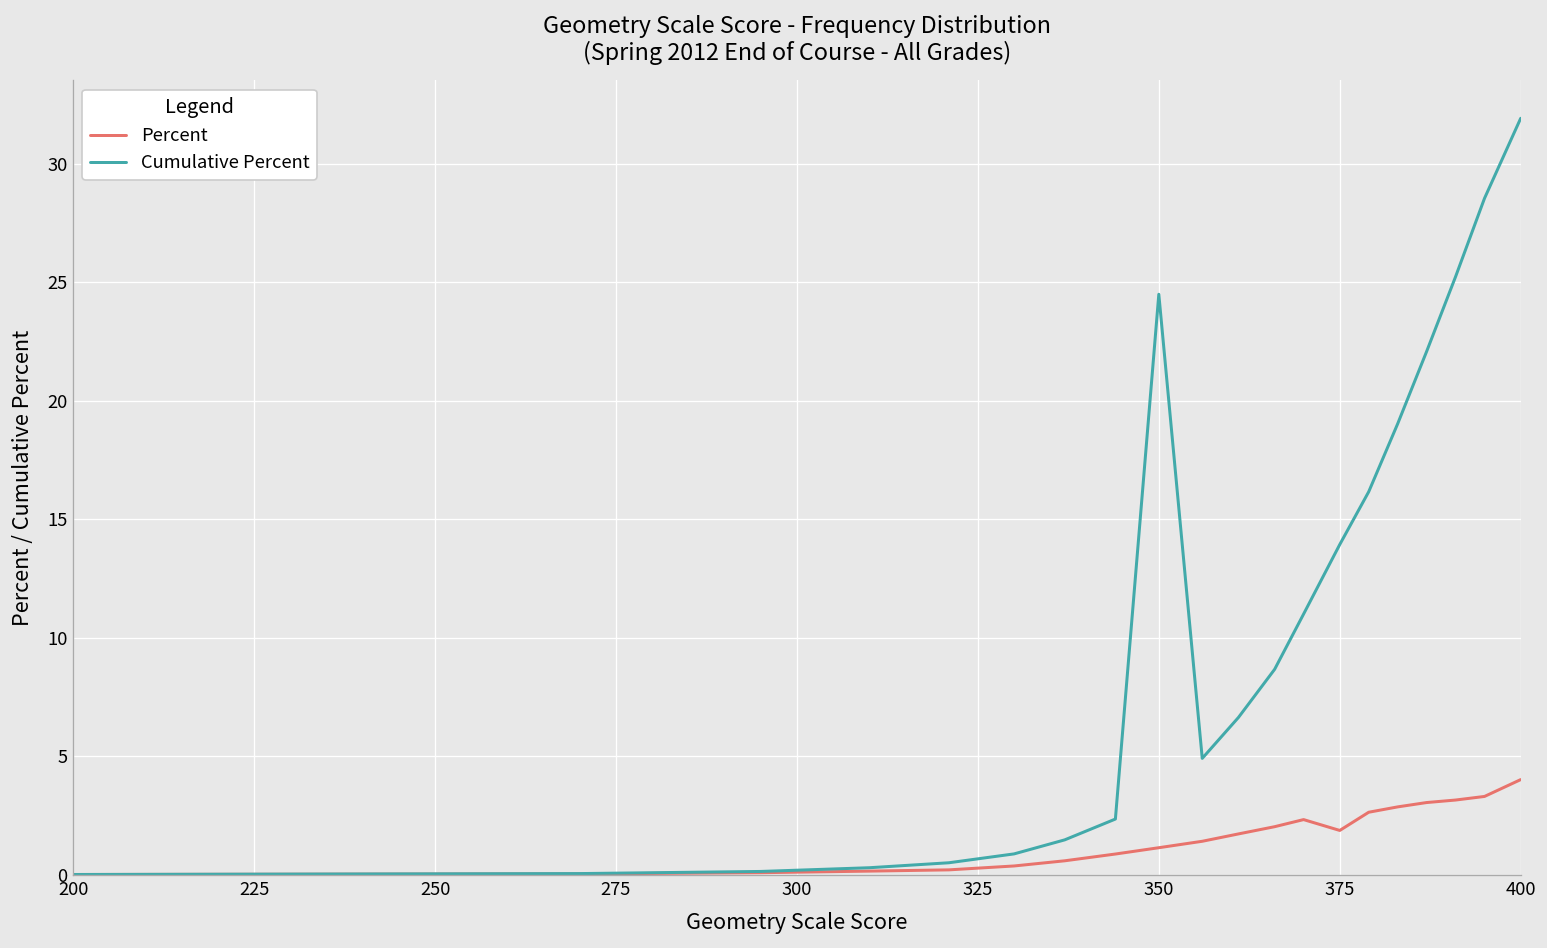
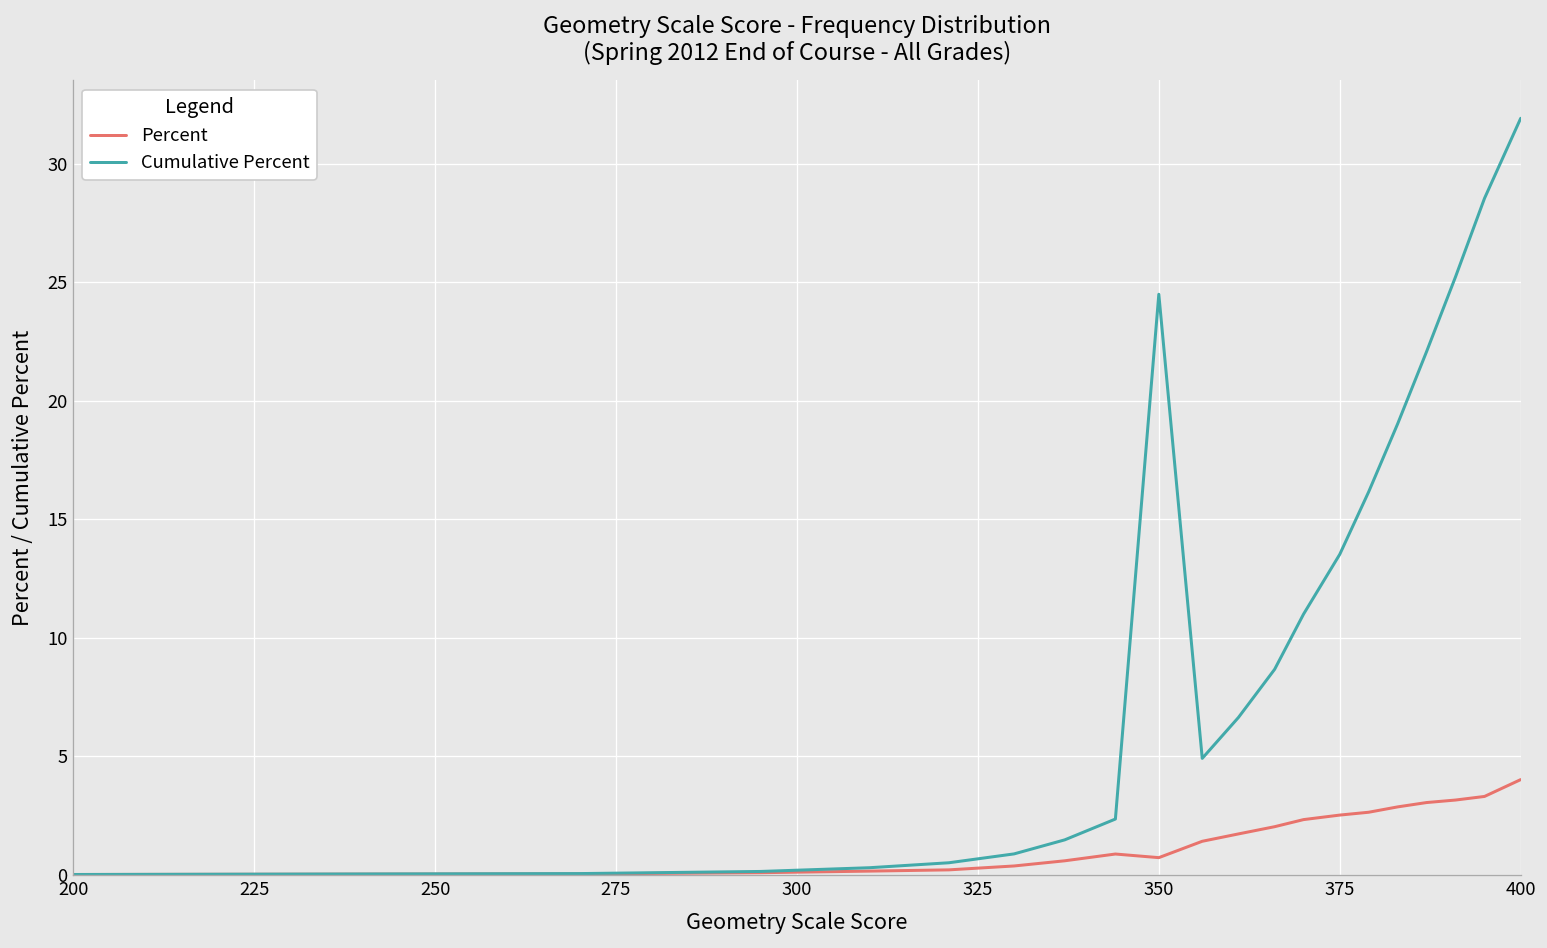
Percent, 350: 1.1 -> 0.7
Percent, 375: 1.9 -> 2.5
Cumulative Percent, 375: 13.9 -> 13.5
